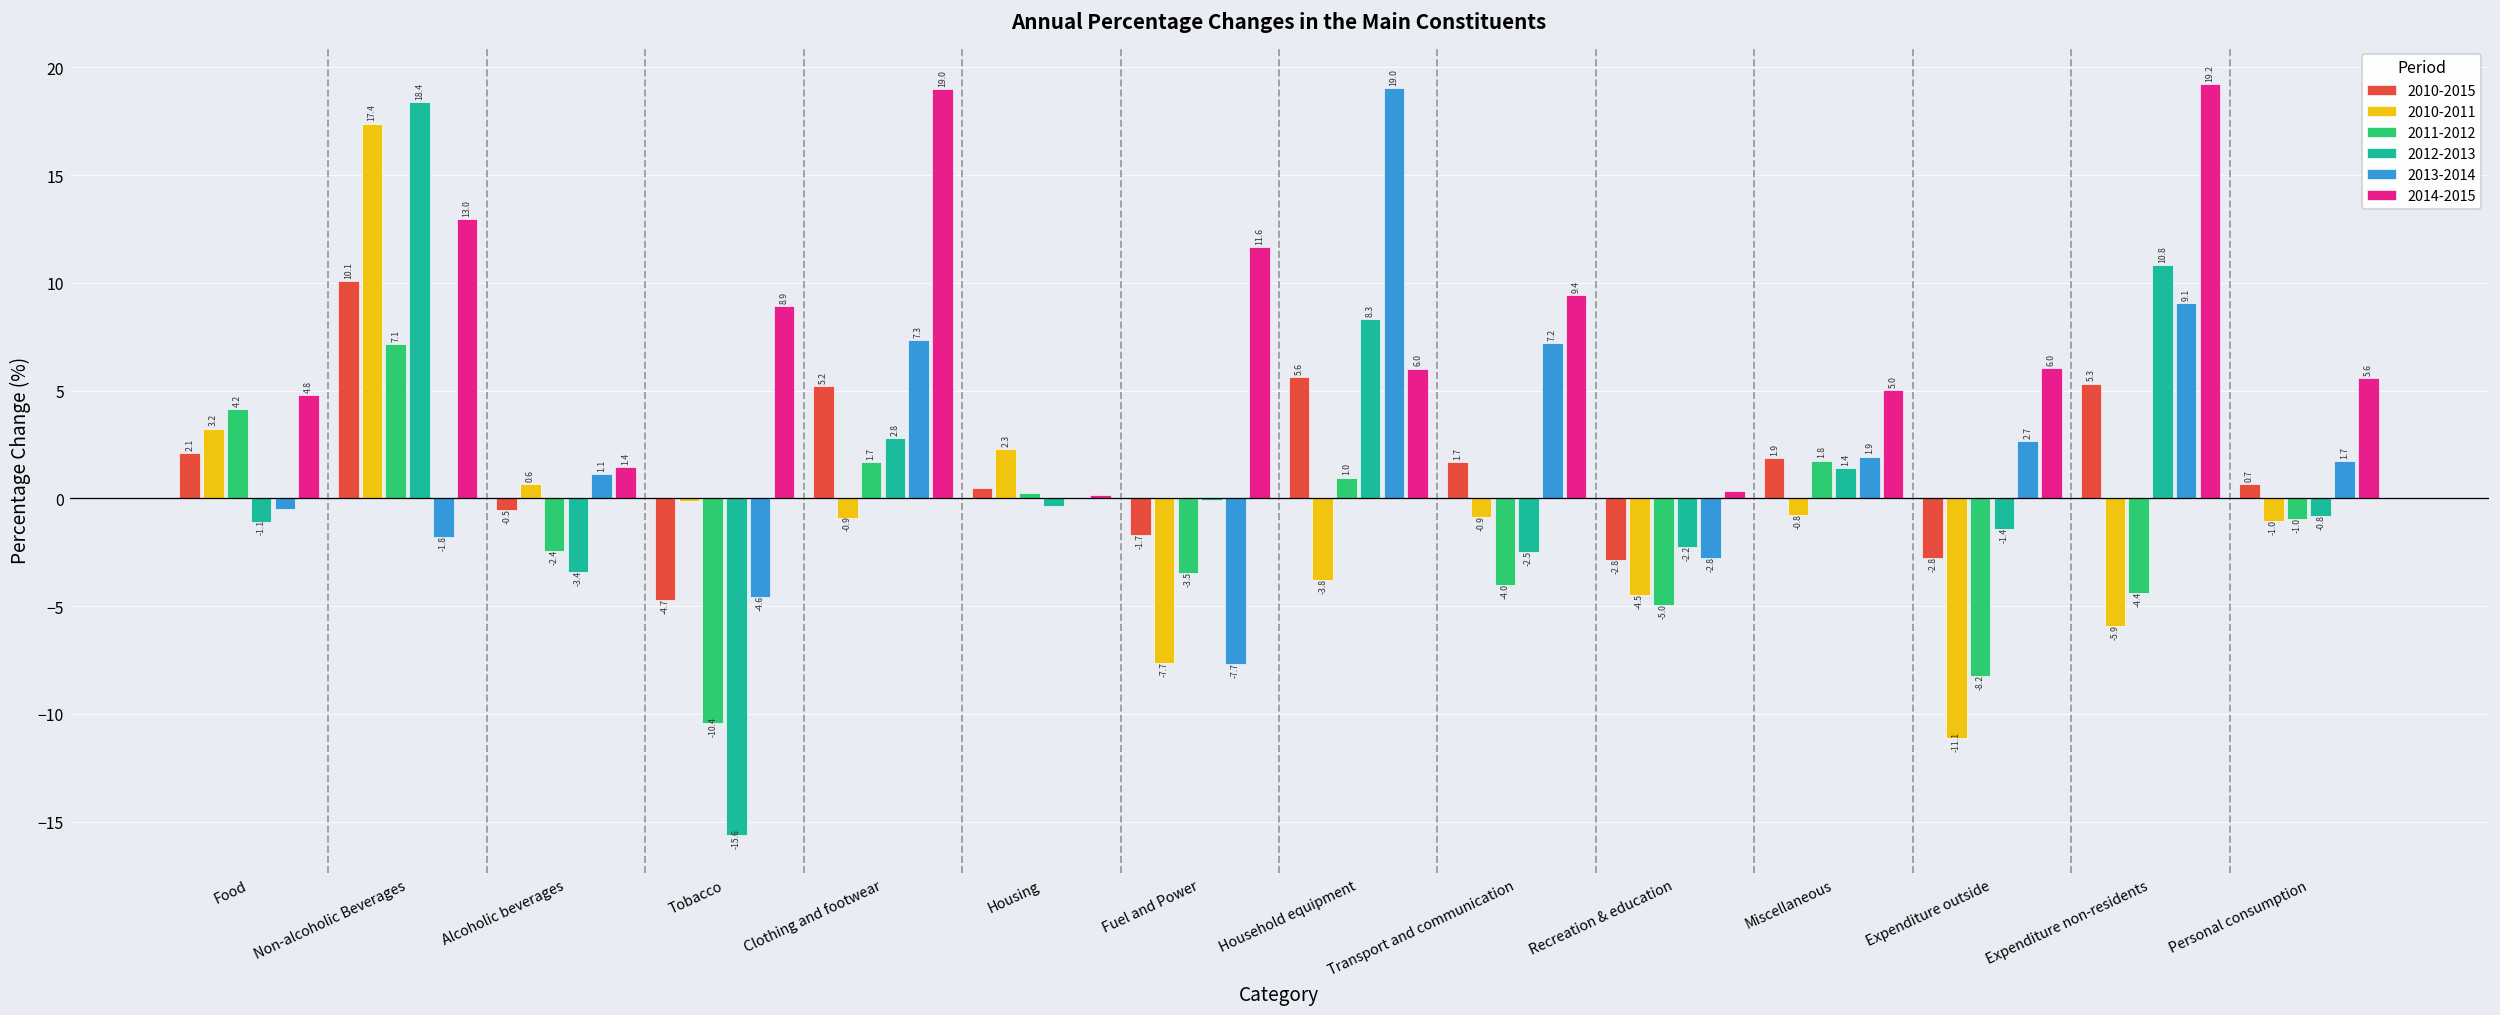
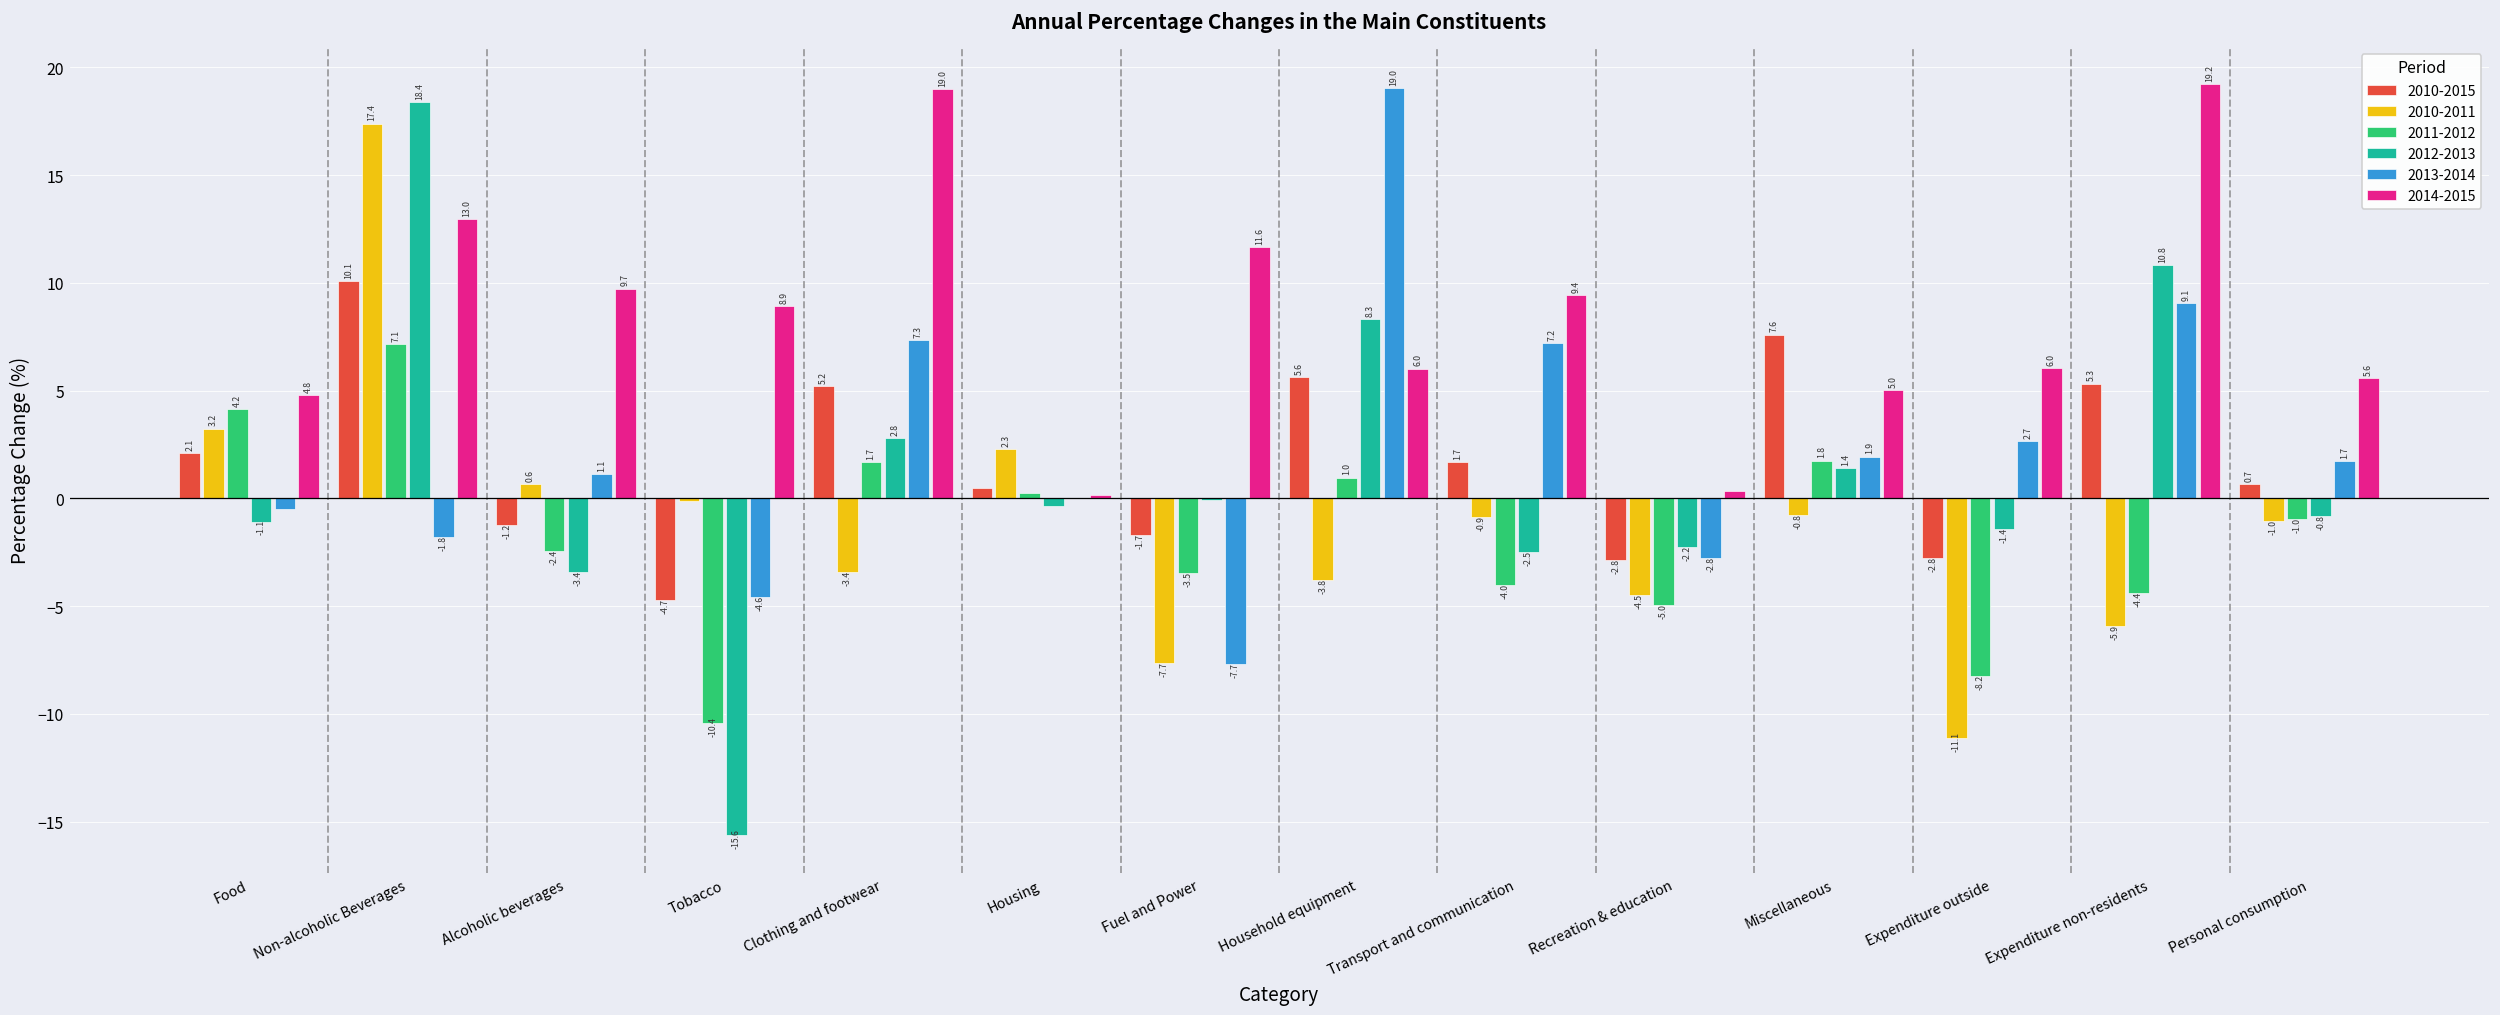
2010-2015, Alcoholic beverages: -0.5 -> -1.2
2014-2015, Alcoholic beverages: 1.4 -> 9.7
2010-2011, Clothing and footwear: -0.9 -> -3.4
2010-2015, Miscellaneous: 1.9 -> 7.6
